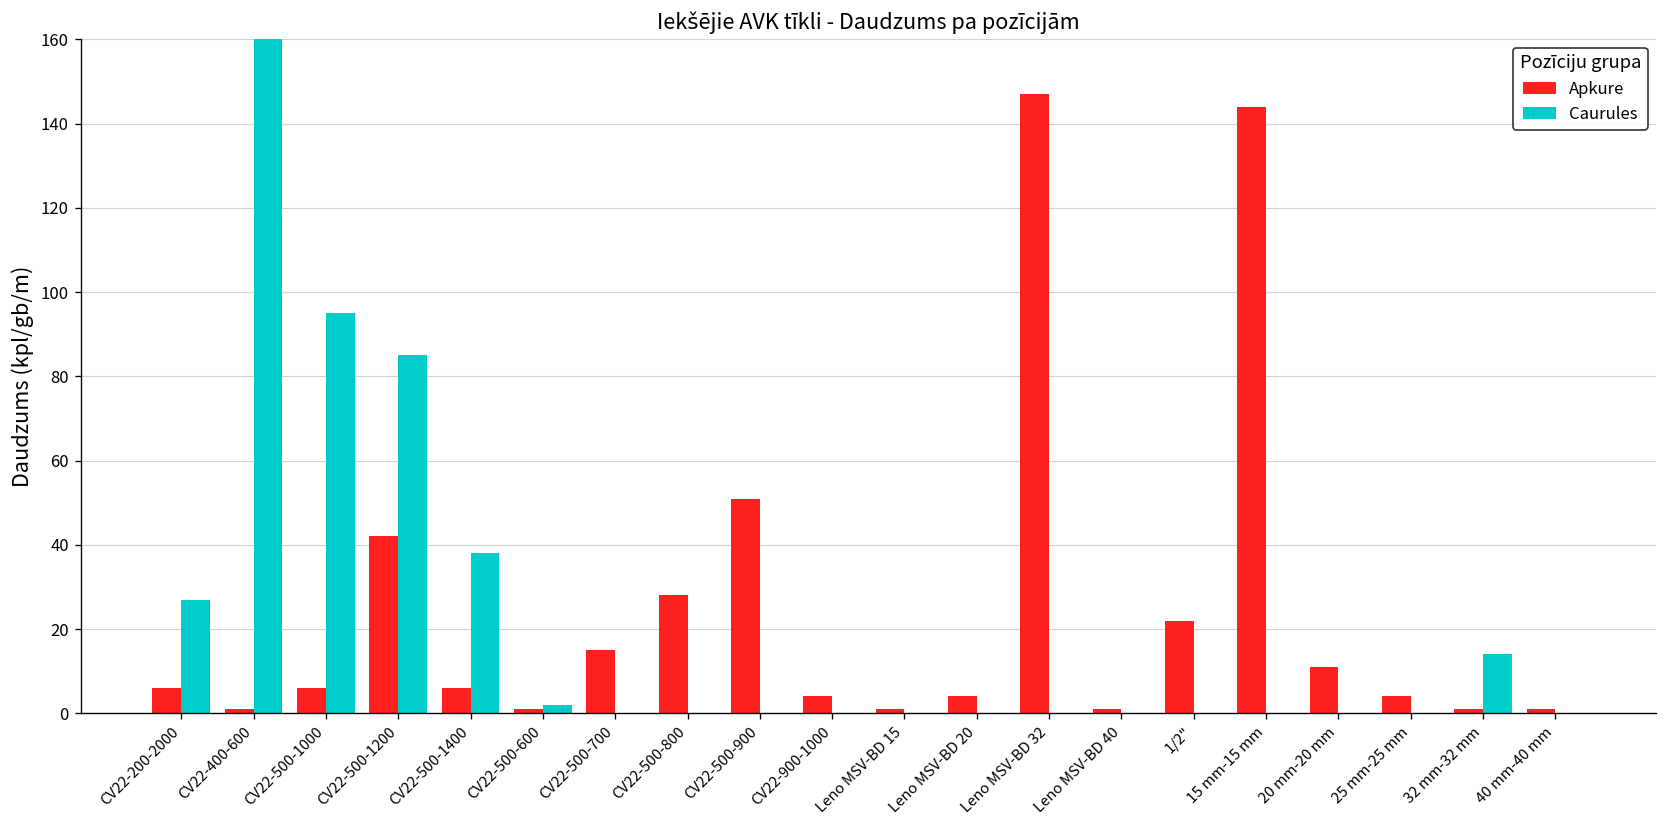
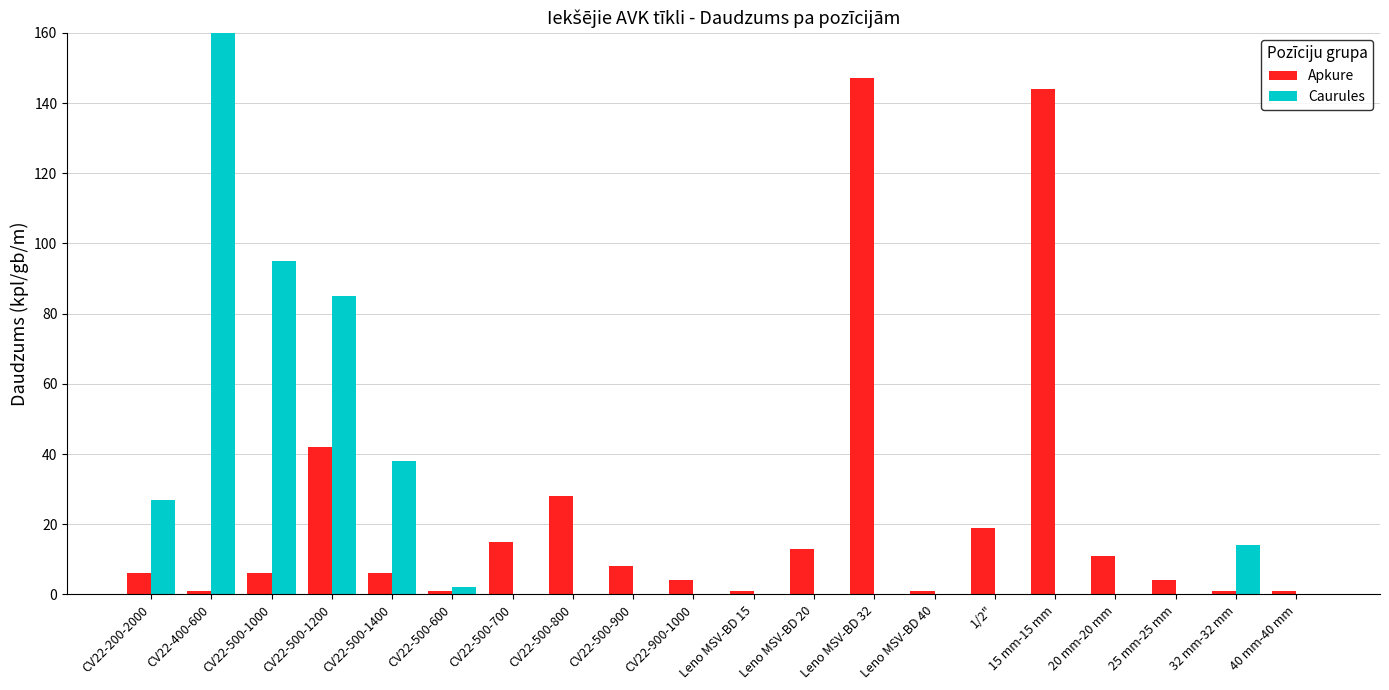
Apkure, CV22-500-900: 51 -> 8
Apkure, Leno MSV-BD 20: 4 -> 13
Apkure, 1/2": 22 -> 19
